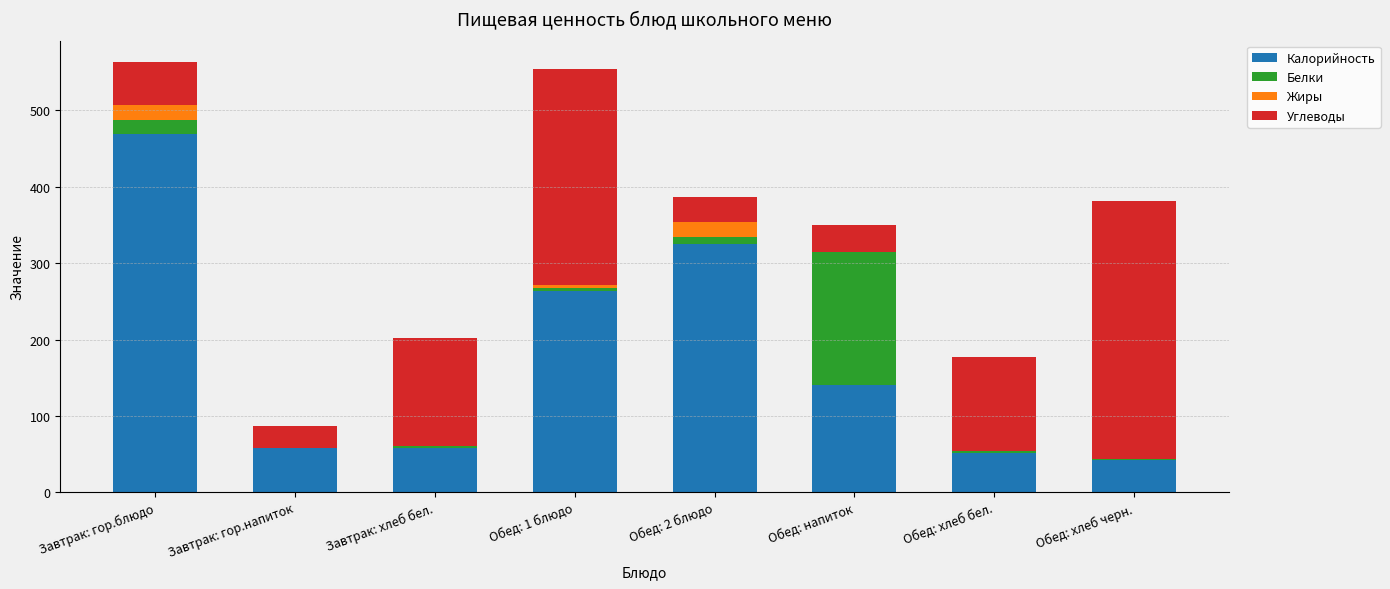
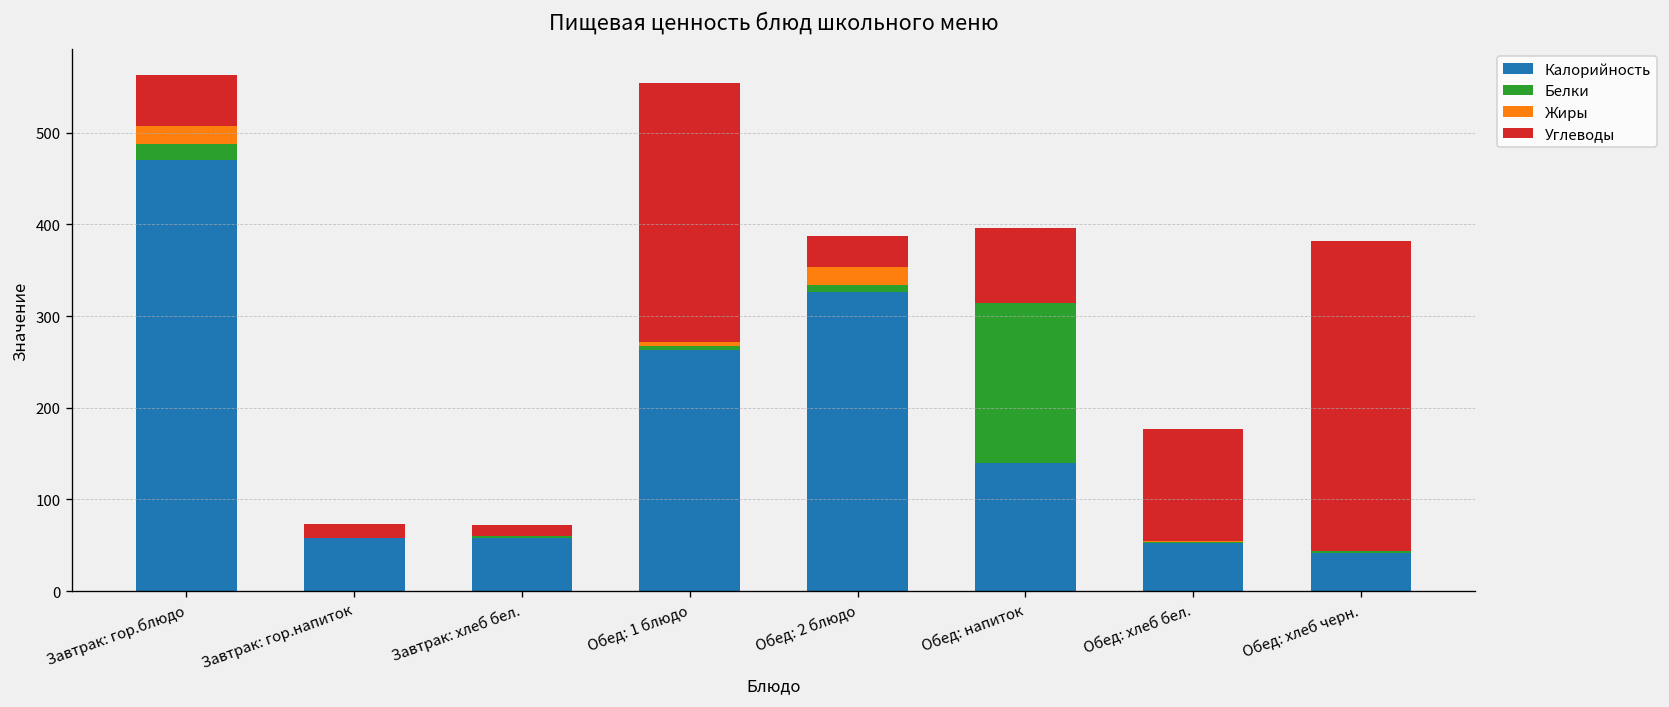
Углеводы, Завтрак: гор.напиток: 30 -> 20
Углеводы, Завтрак: хлеб бел.: 140 -> 10
Углеводы, Обед: напиток: 40 -> 80
